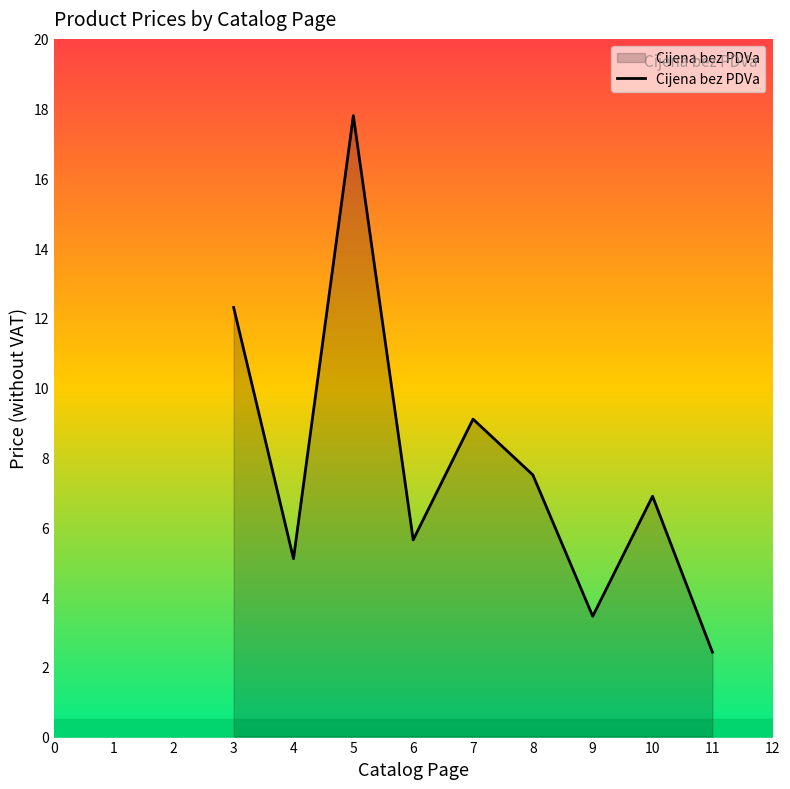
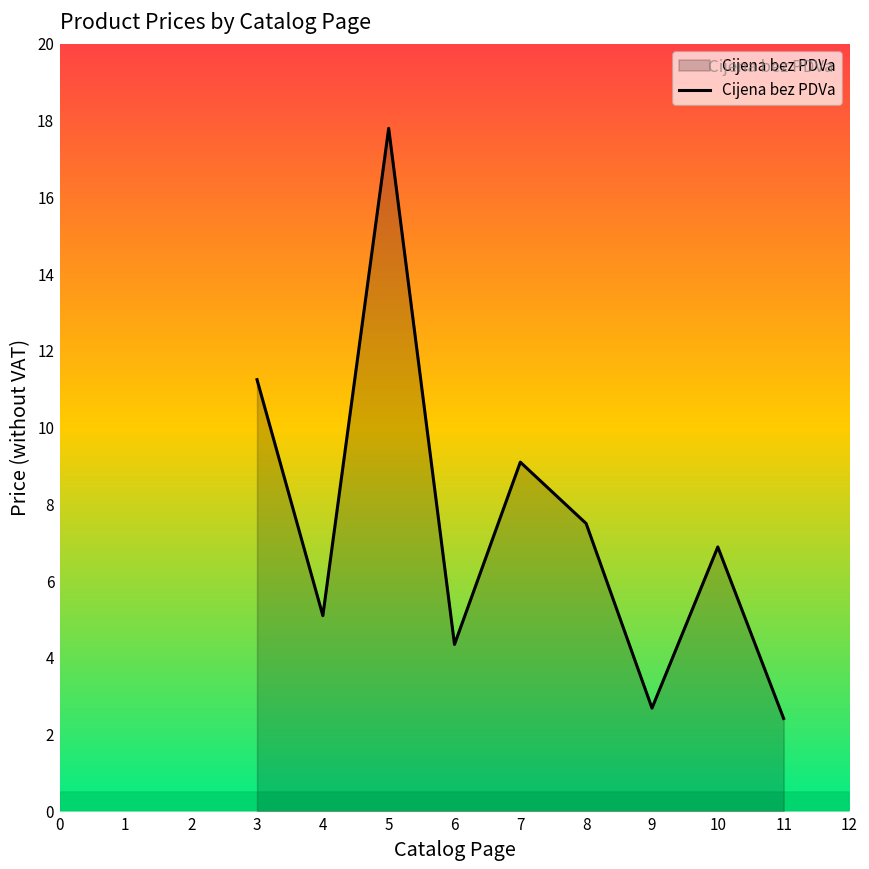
Cijena bez PDVa, 3: 12.3 -> 11.3
Cijena bez PDVa, 6: 5.6 -> 4.4
Cijena bez PDVa, 9: 3.5 -> 2.7
